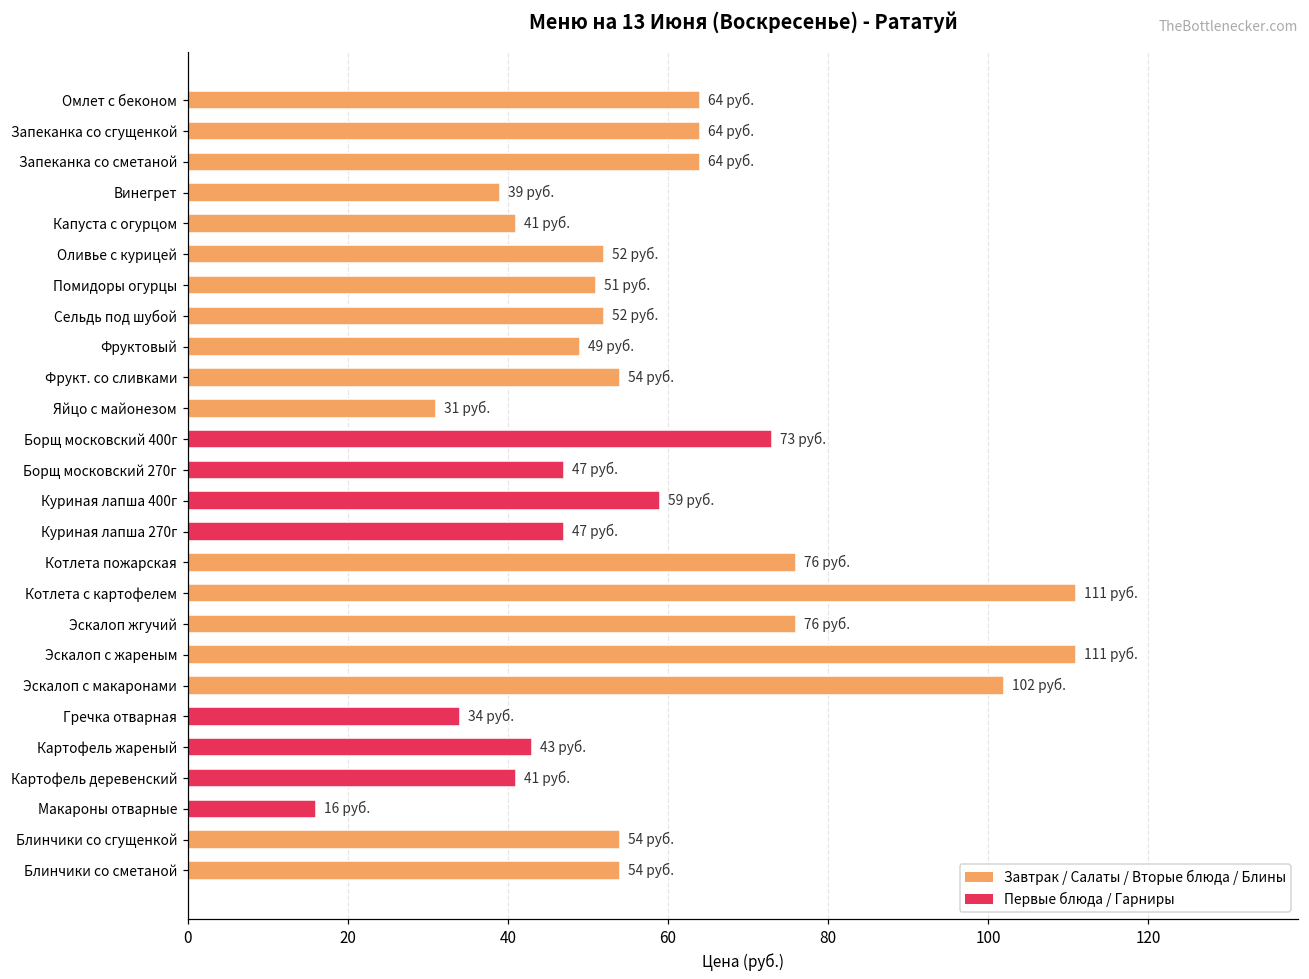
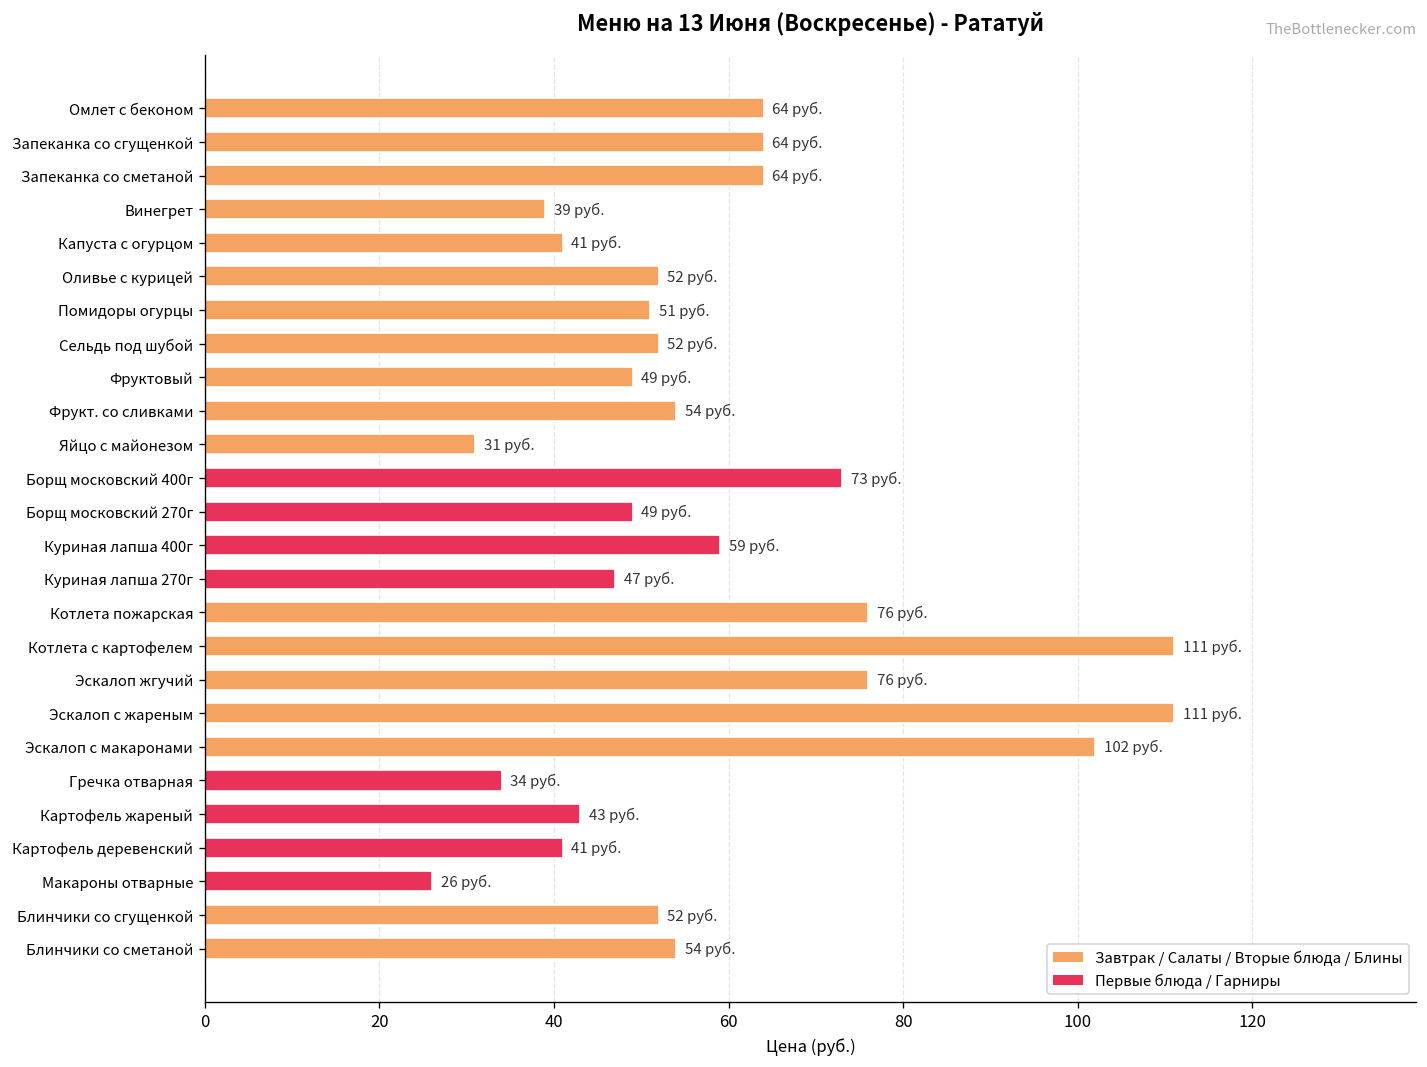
Борщ московский 270г: 47 -> 49
Макароны отварные: 16 -> 26
Блинчики со сгущенкой: 54 -> 52
